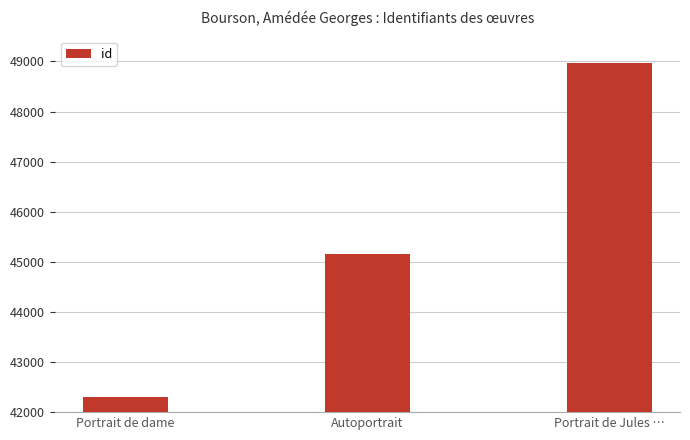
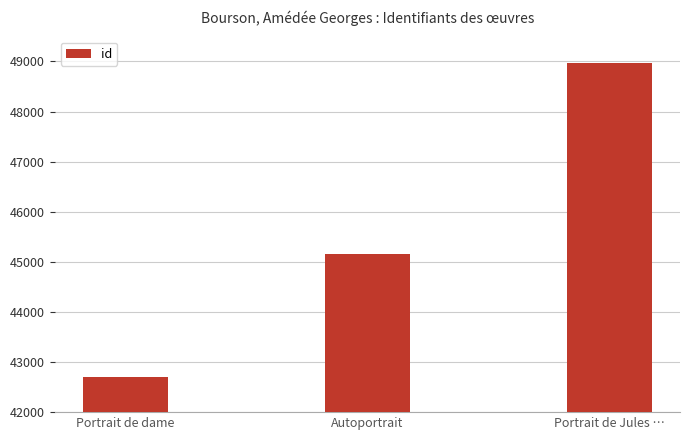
Portrait de dame: 42300 -> 42700
